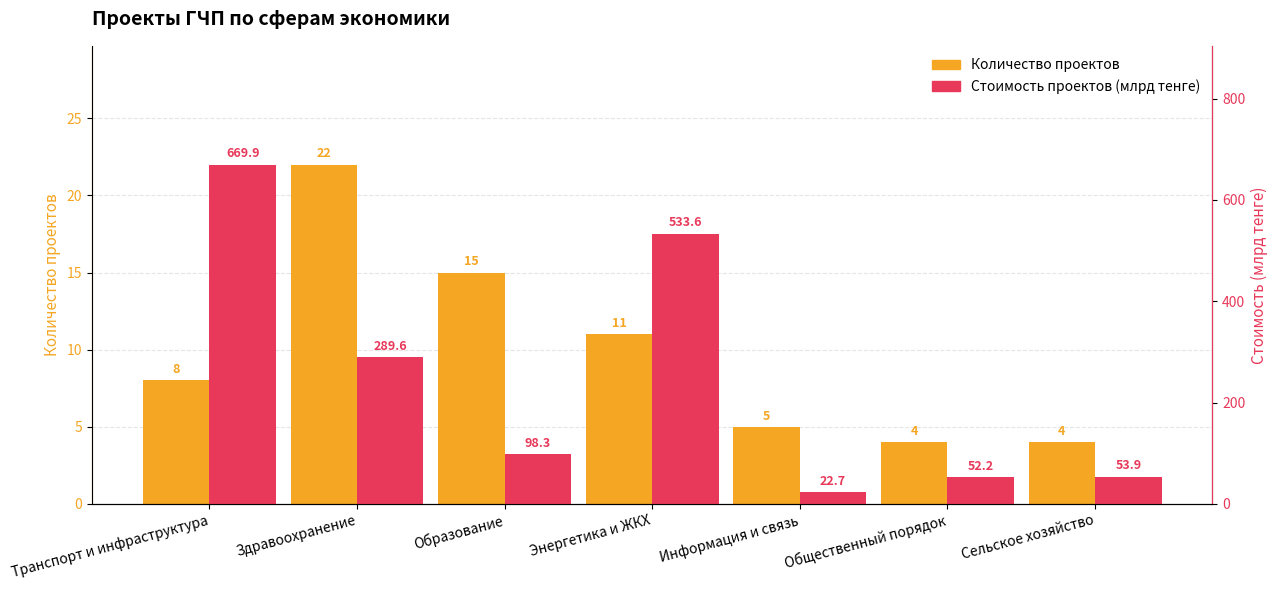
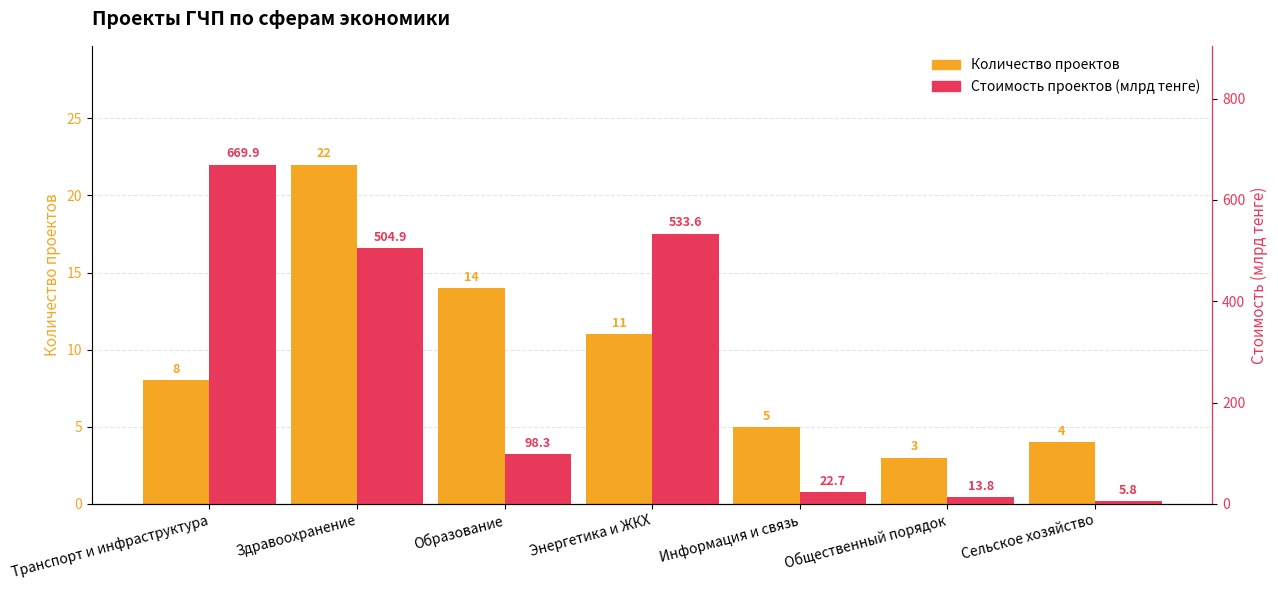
Количество проектов, Образование: 15 -> 14
Количество проектов, Общественный порядок: 4 -> 3
Стоимость проектов (млрд тенге), Здравоохранение: 289.6 -> 504.9
Стоимость проектов (млрд тенге), Общественный порядок: 52.2 -> 13.8
Стоимость проектов (млрд тенге), Сельское хозяйство: 53.9 -> 5.8
